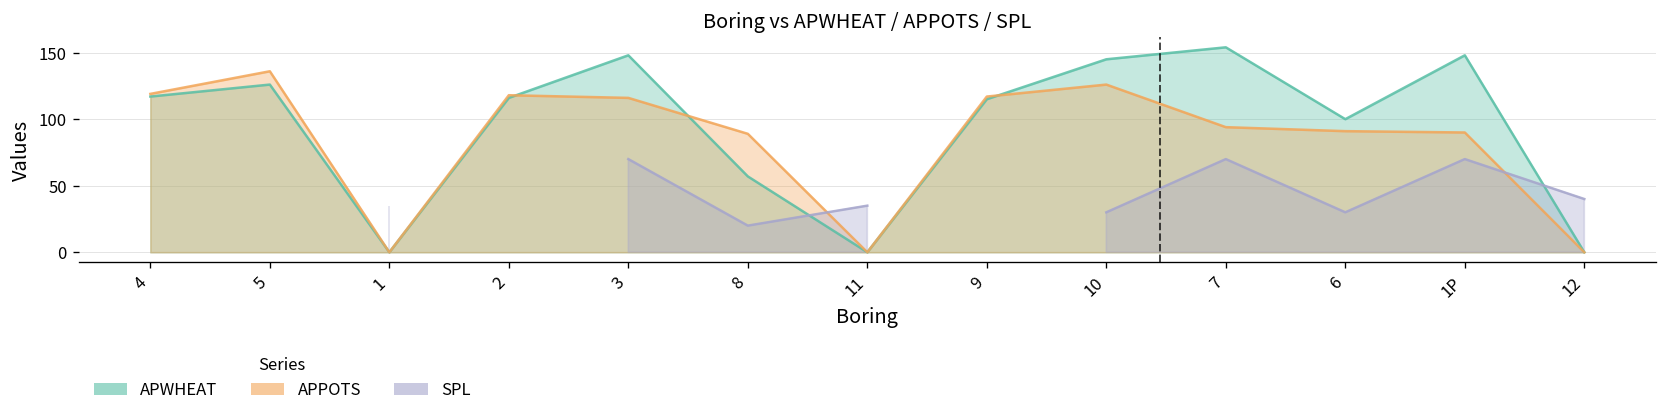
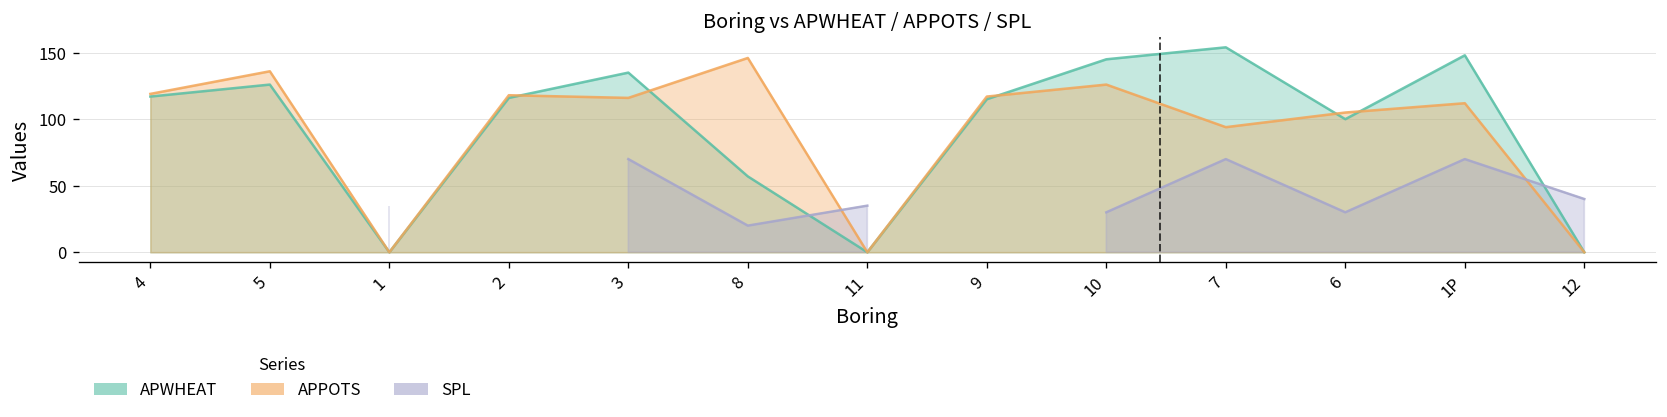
APWHEAT, 3: 148 -> 135
APPOTS, 8: 89 -> 146
APPOTS, 6: 91 -> 105
APPOTS, 1P: 90 -> 112
